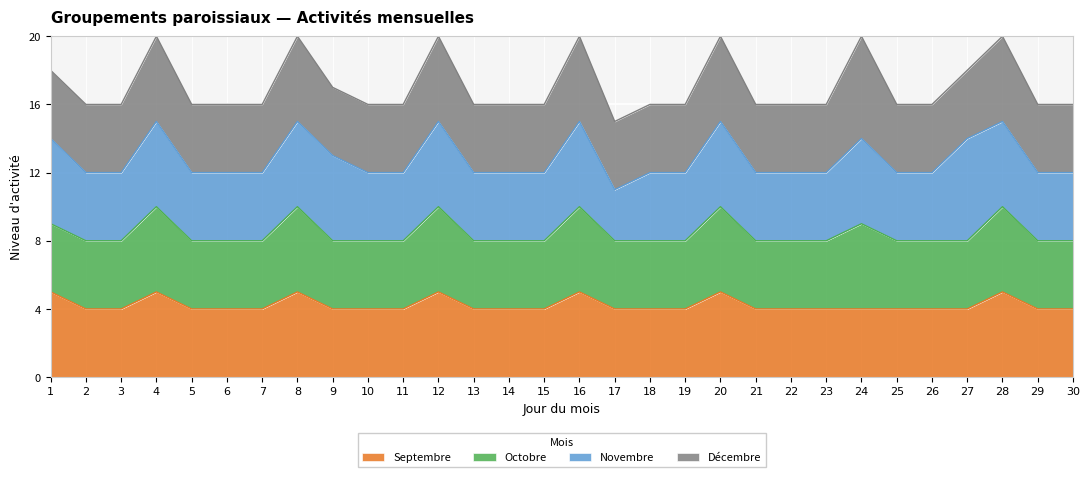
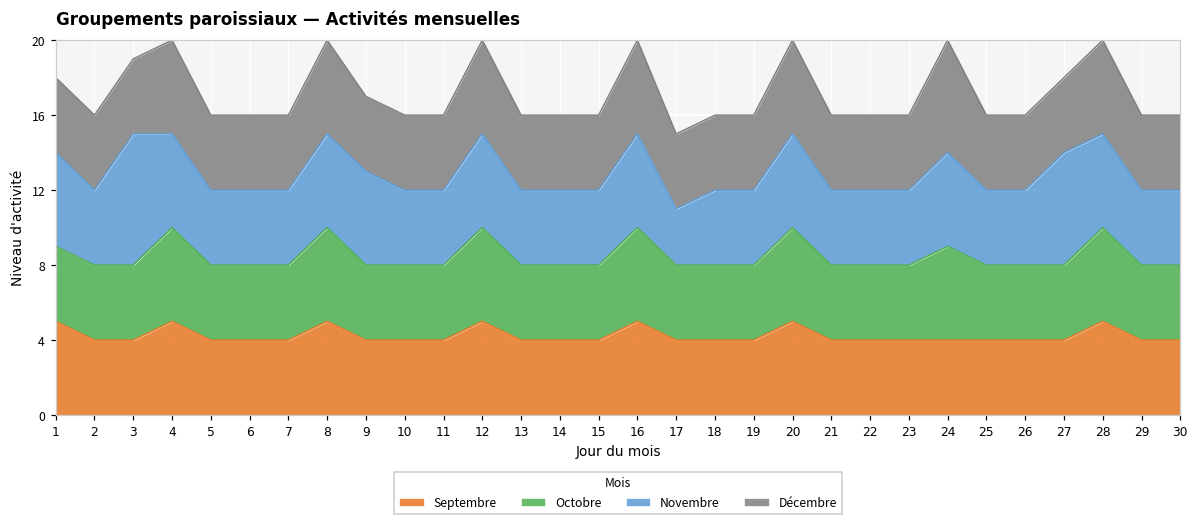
Novembre, 3: 4 -> 7
